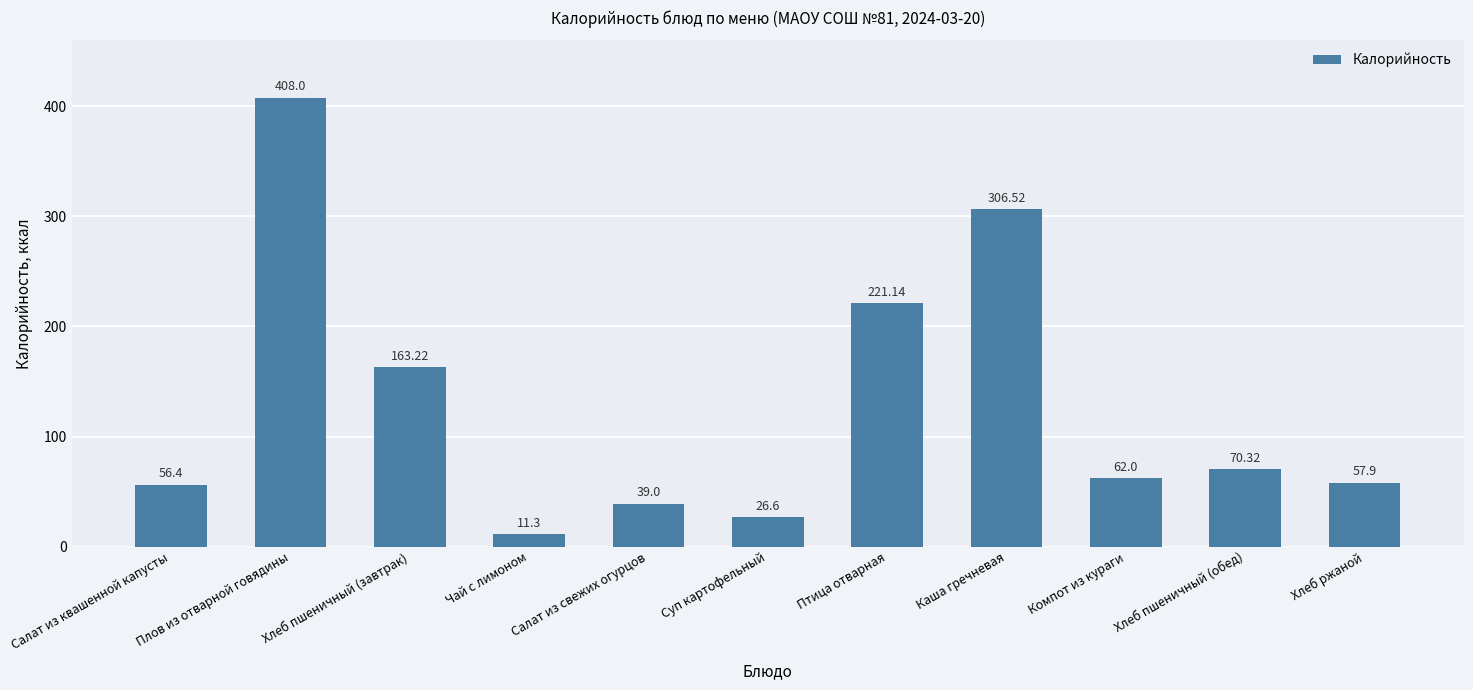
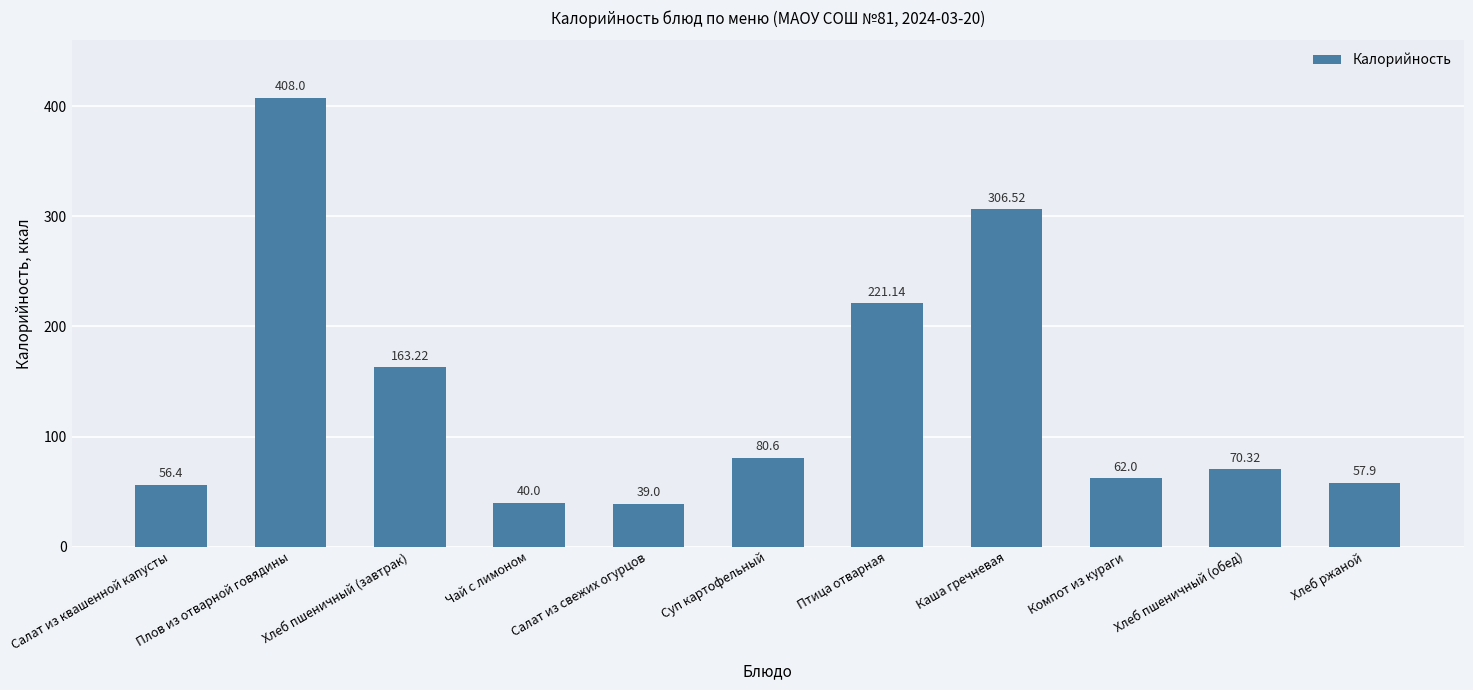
Чай с лимоном: 11.3 -> 40.0
Суп картофельный: 26.6 -> 80.6
